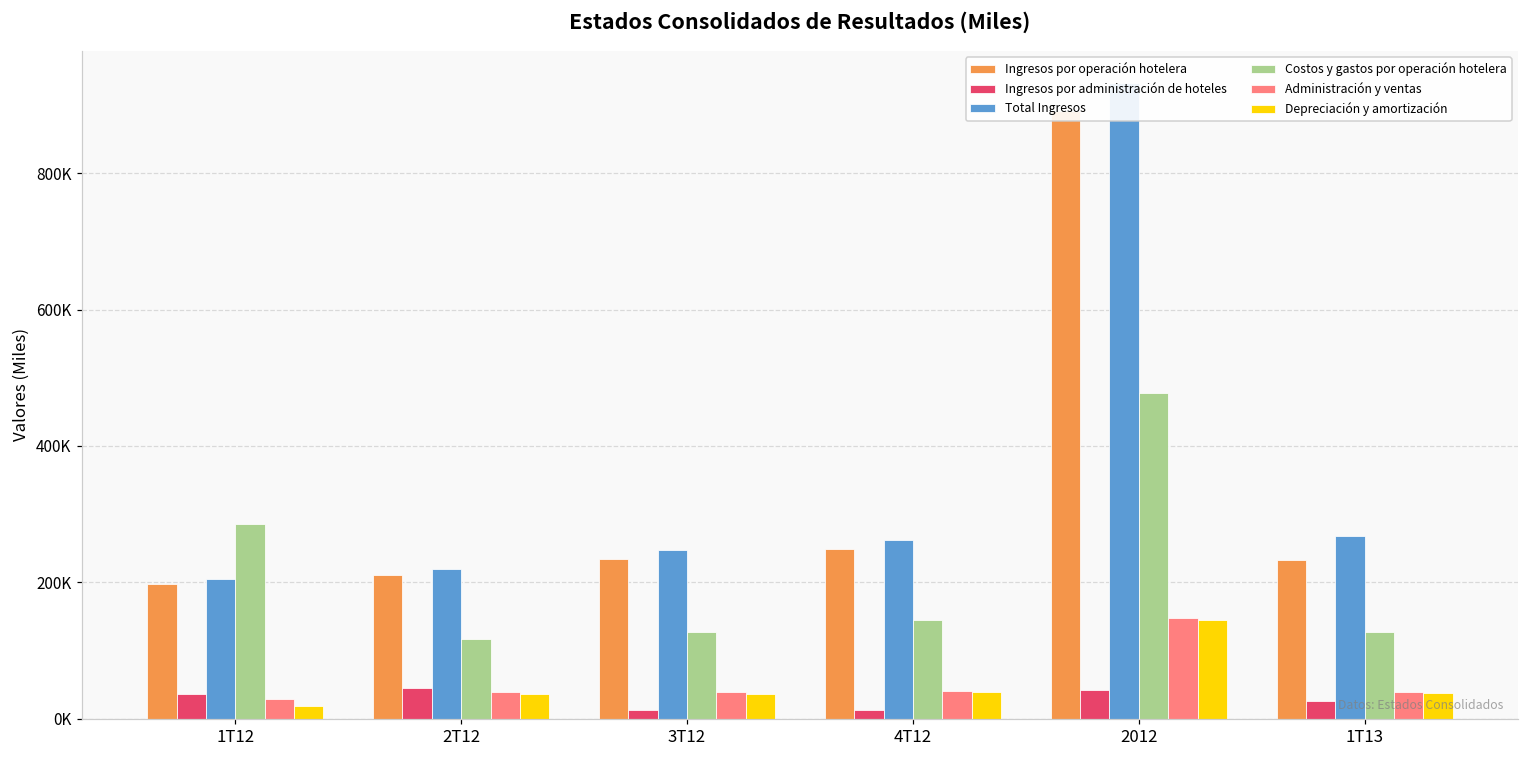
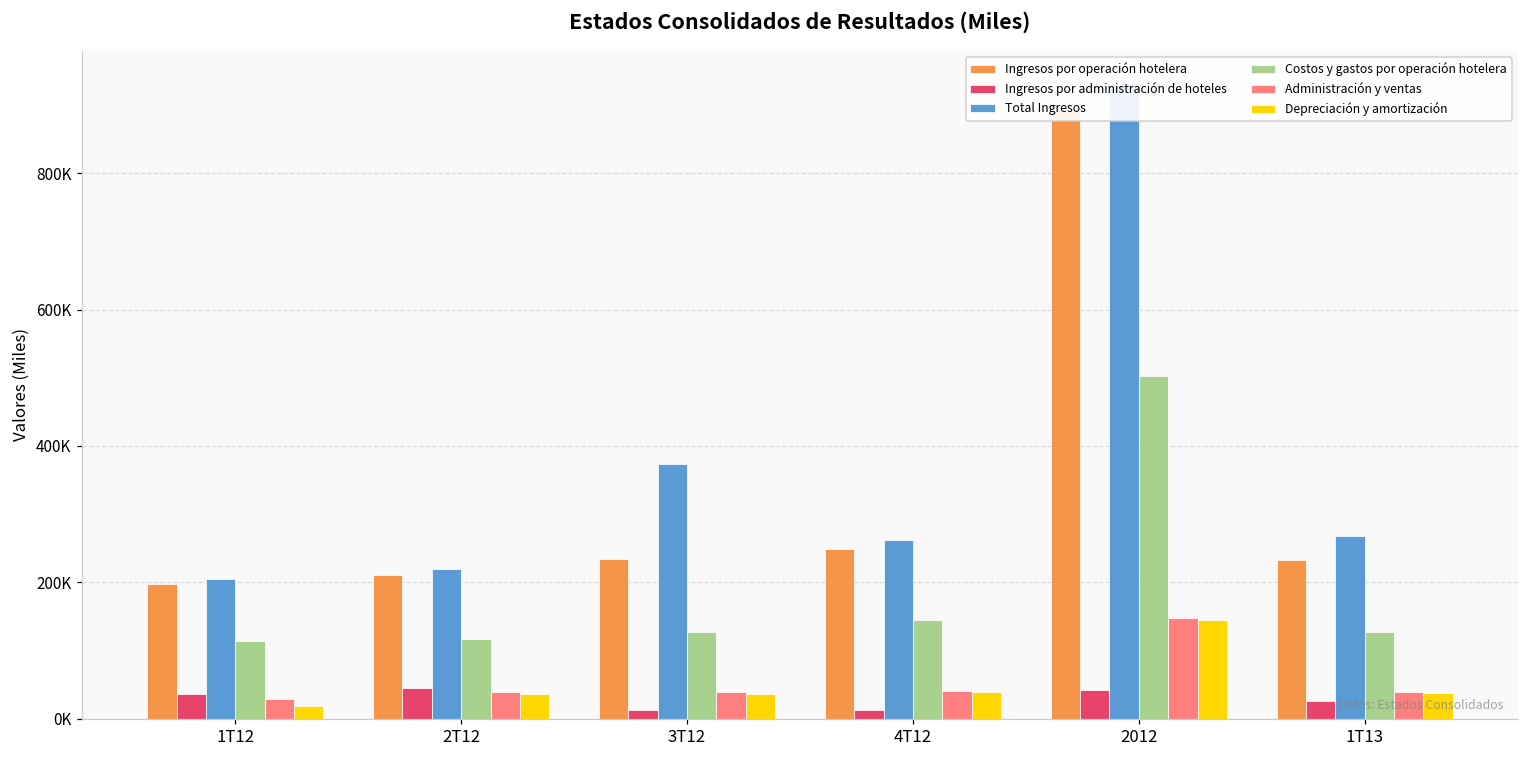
Costos y gastos por operación hotelera, 1T12: 290000 -> 110000
Total Ingresos, 3T12: 250000 -> 370000
Costos y gastos por operación hotelera, 2012: 480000 -> 500000
